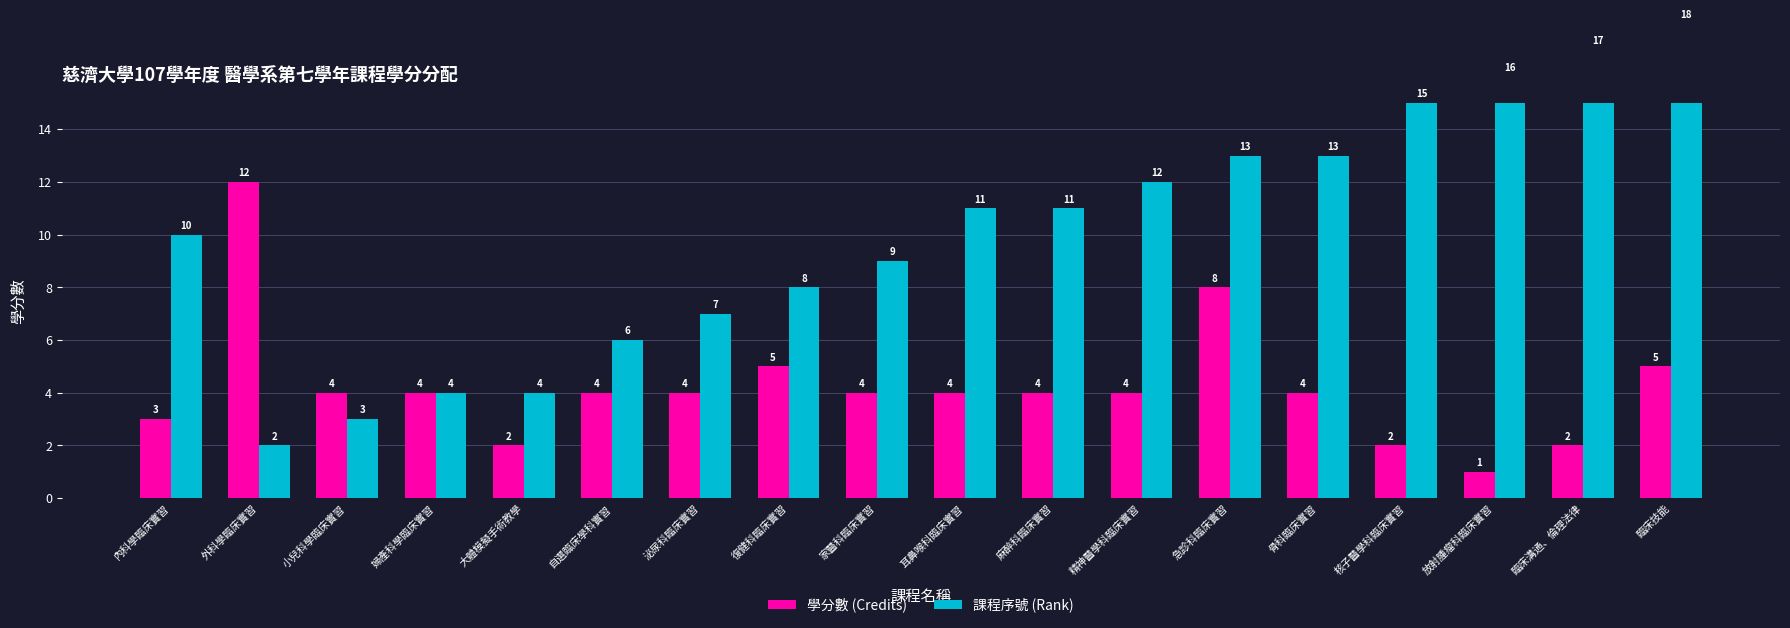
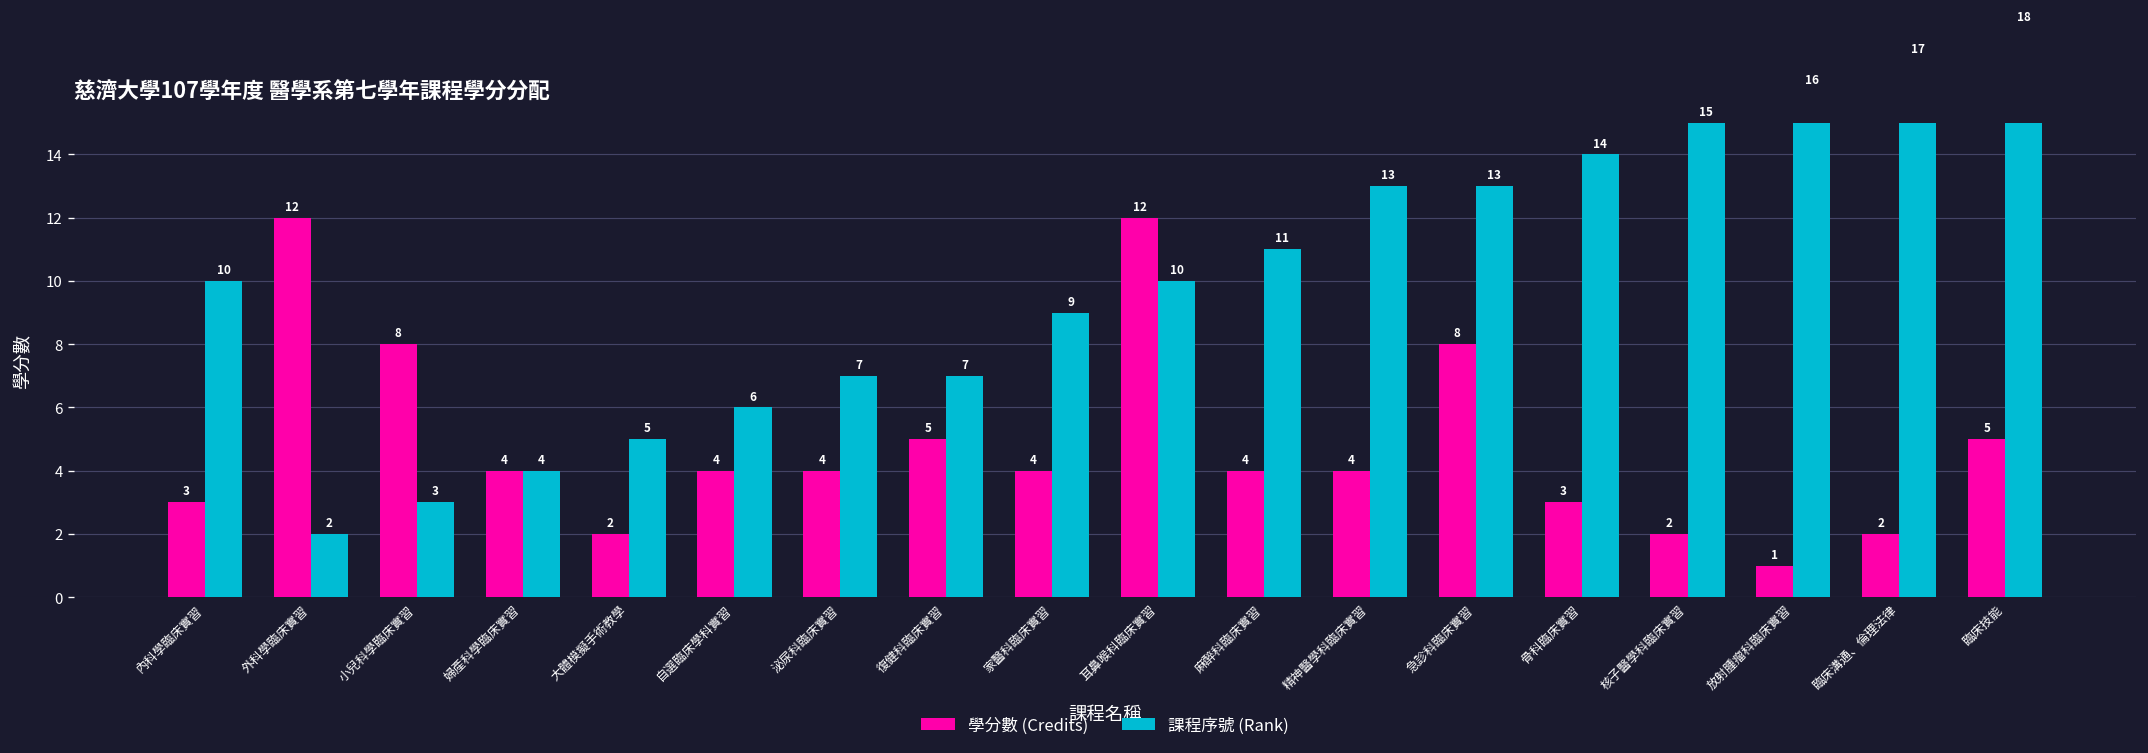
學分數 (Credits), 小兒科學臨床實習: 4 -> 8
課程序號 (Rank), 大體模擬手術教學: 4 -> 5
課程序號 (Rank), 復健科臨床實習: 8 -> 7
學分數 (Credits), 耳鼻喉科臨床實習: 4 -> 12
課程序號 (Rank), 耳鼻喉科臨床實習: 11 -> 10
課程序號 (Rank), 精神醫學科臨床實習: 12 -> 13
學分數 (Credits), 骨科臨床實習: 4 -> 3
課程序號 (Rank), 骨科臨床實習: 13 -> 14
